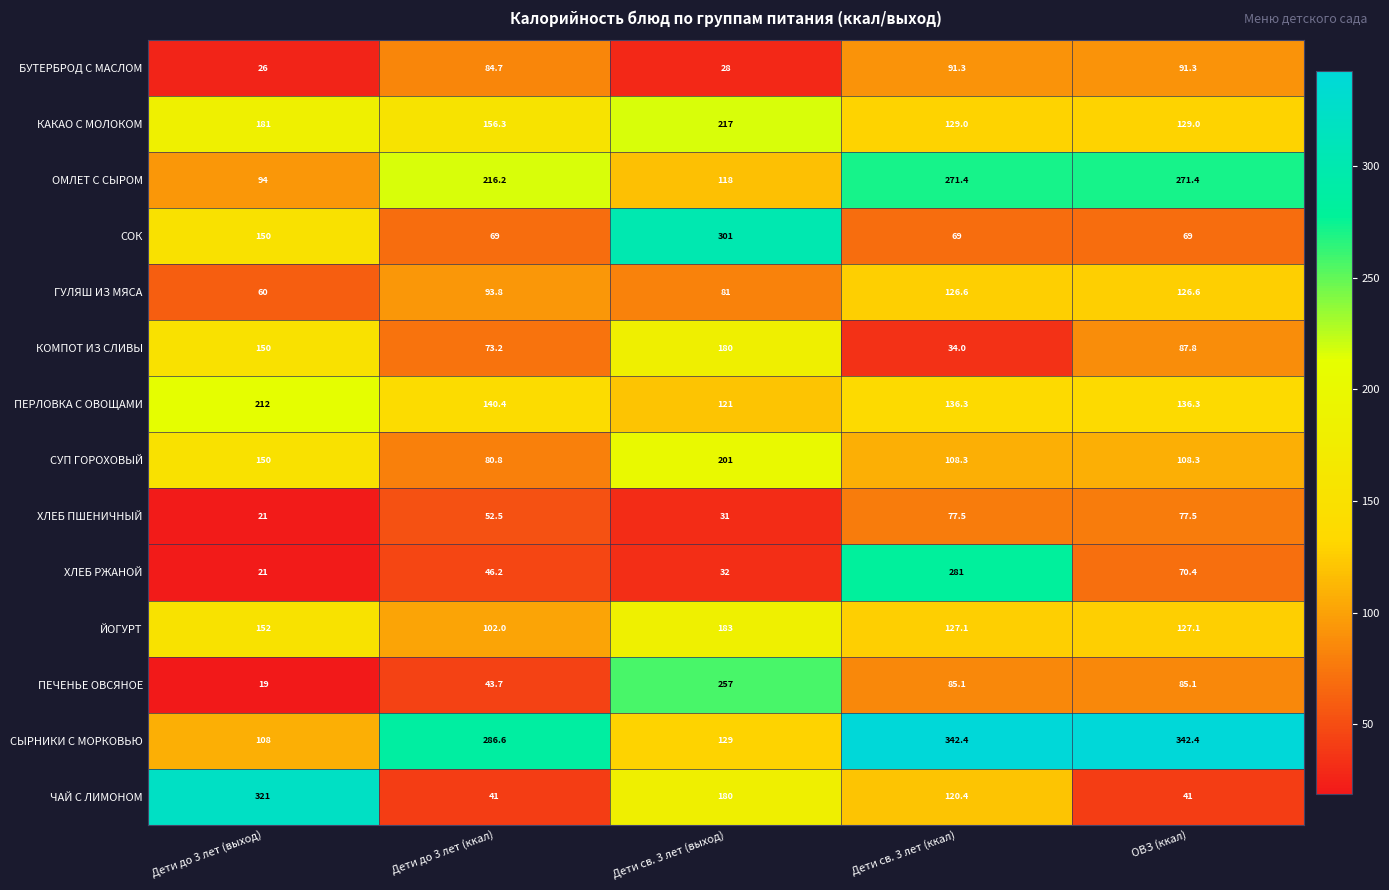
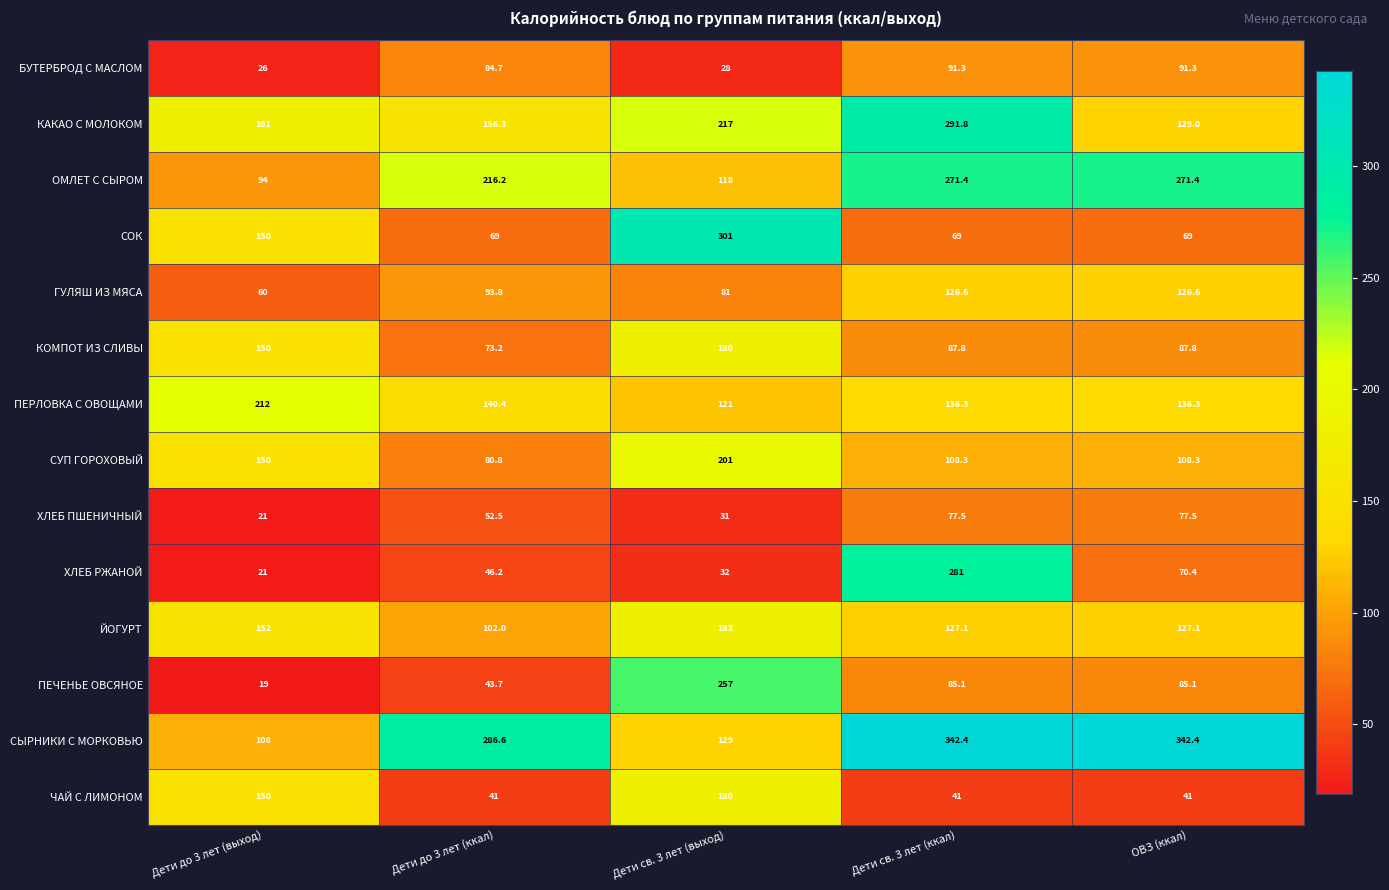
КАКАО С МОЛОКОМ, Дети св. 3 лет (ккал): 129.0 -> 291.8
КОМПОТ ИЗ СЛИВЫ, Дети св. 3 лет (ккал): 34.0 -> 87.8
ЧАЙ С ЛИМОНОМ, Дети до 3 лет (выход): 321 -> 150
ЧАЙ С ЛИМОНОМ, Дети св. 3 лет (ккал): 120.4 -> 41
